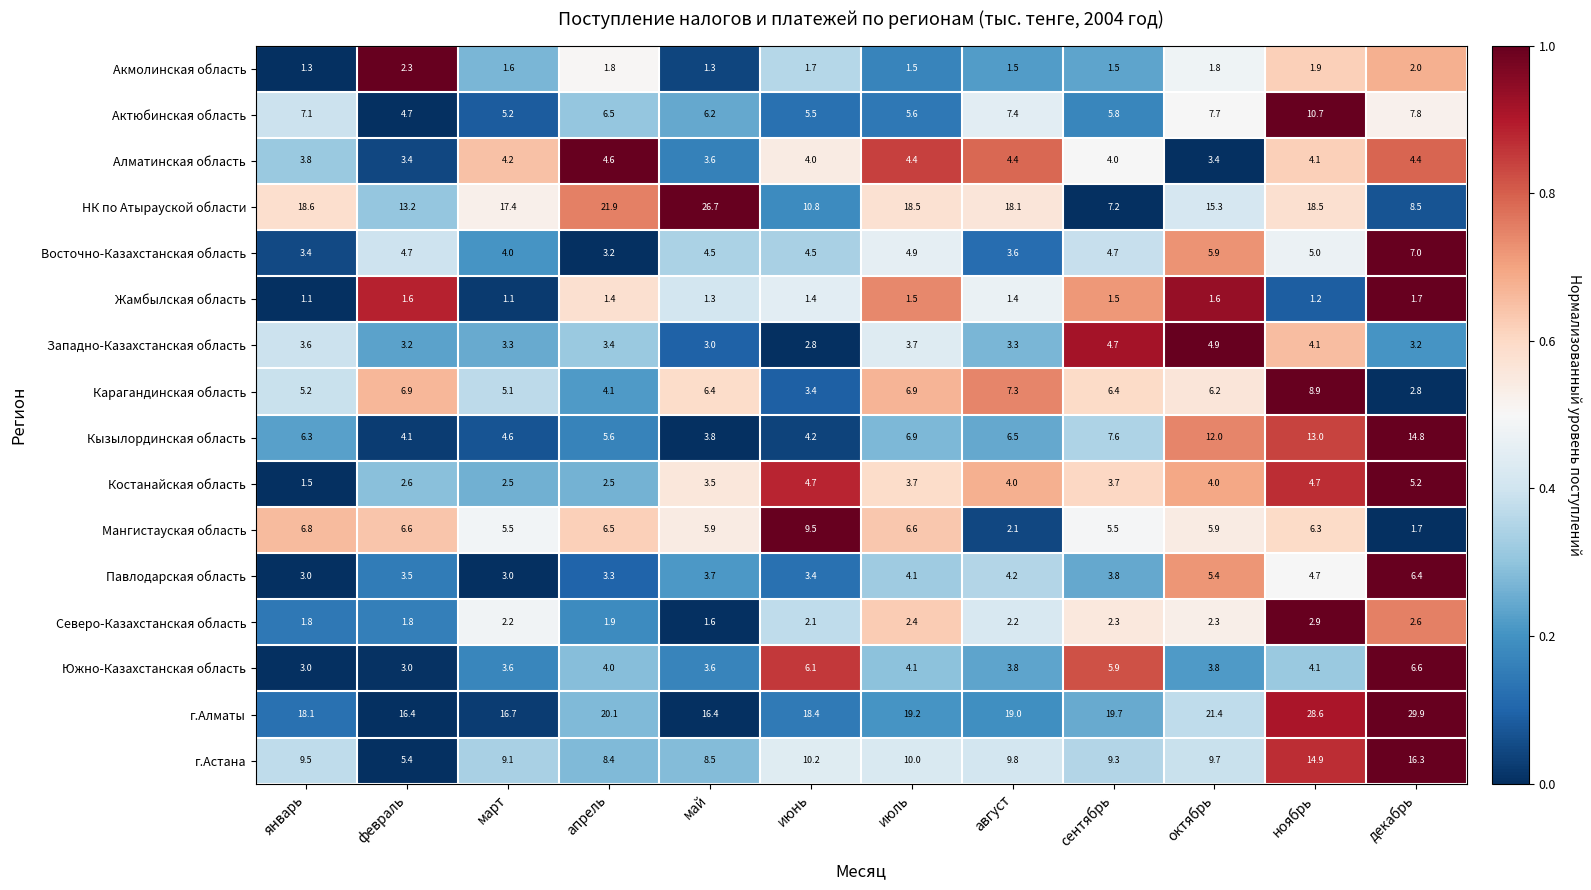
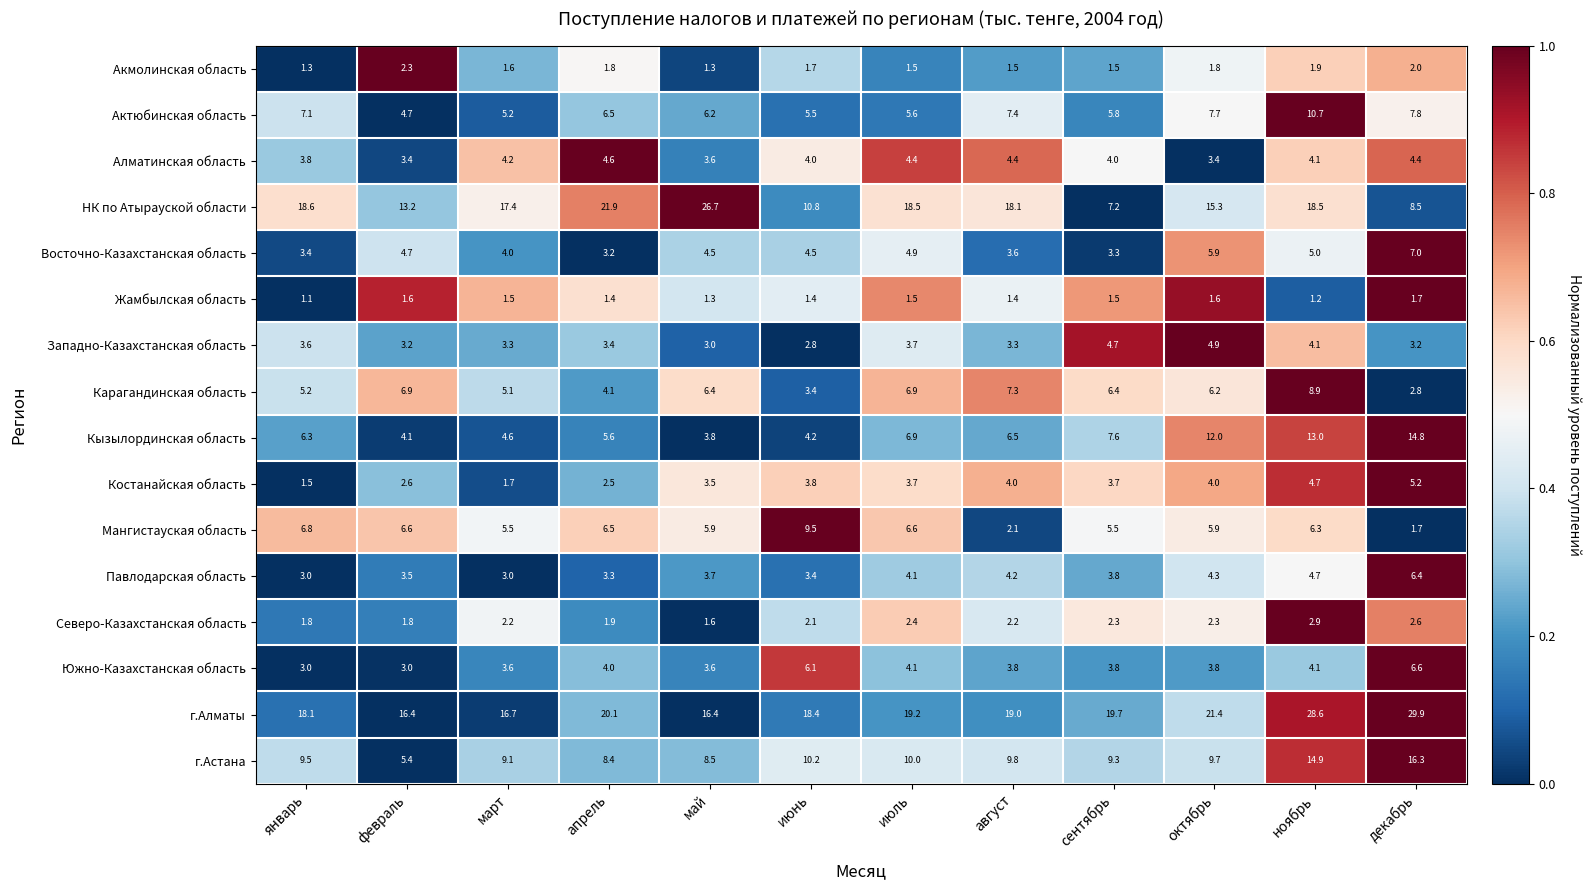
Восточно-Казахстанская область, сентябрь: 4.7 -> 3.3
Жамбылская область, март: 1.1 -> 1.5
Костанайская область, март: 2.5 -> 1.7
Костанайская область, июнь: 4.7 -> 3.8
Павлодарская область, октябрь: 5.4 -> 4.3
Южно-Казахстанская область, сентябрь: 5.9 -> 3.8
